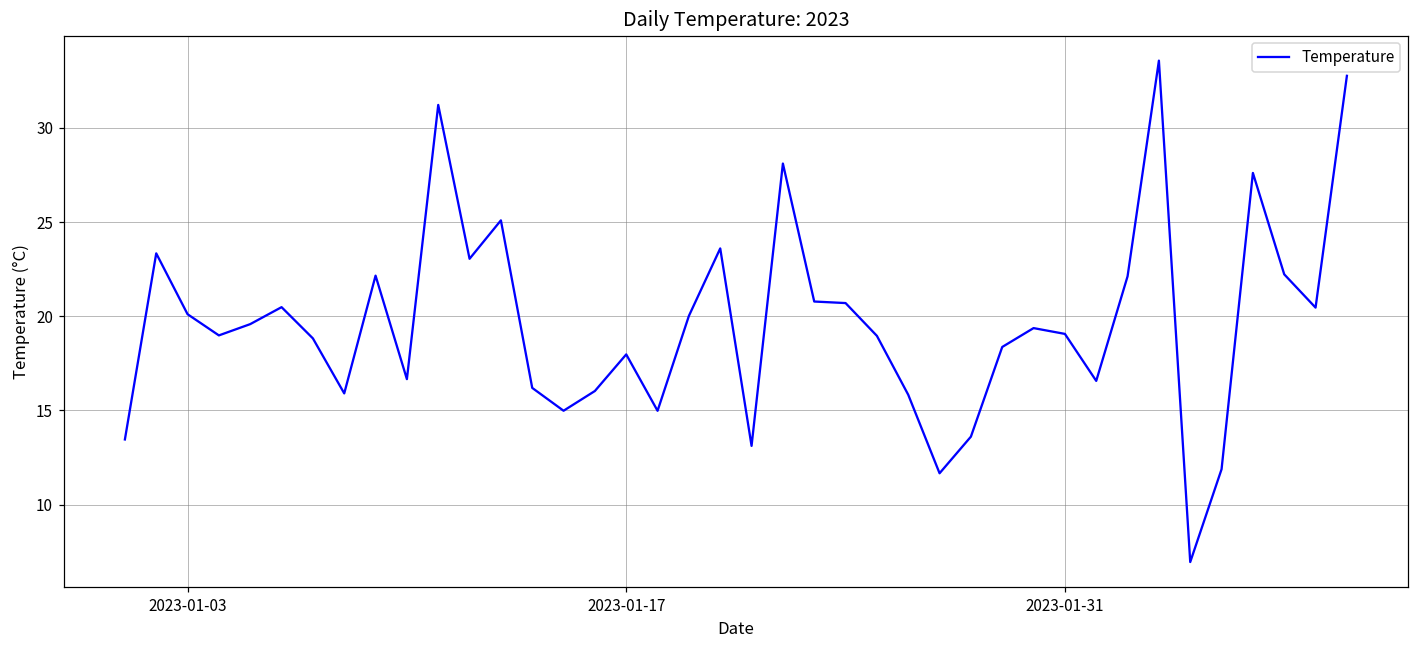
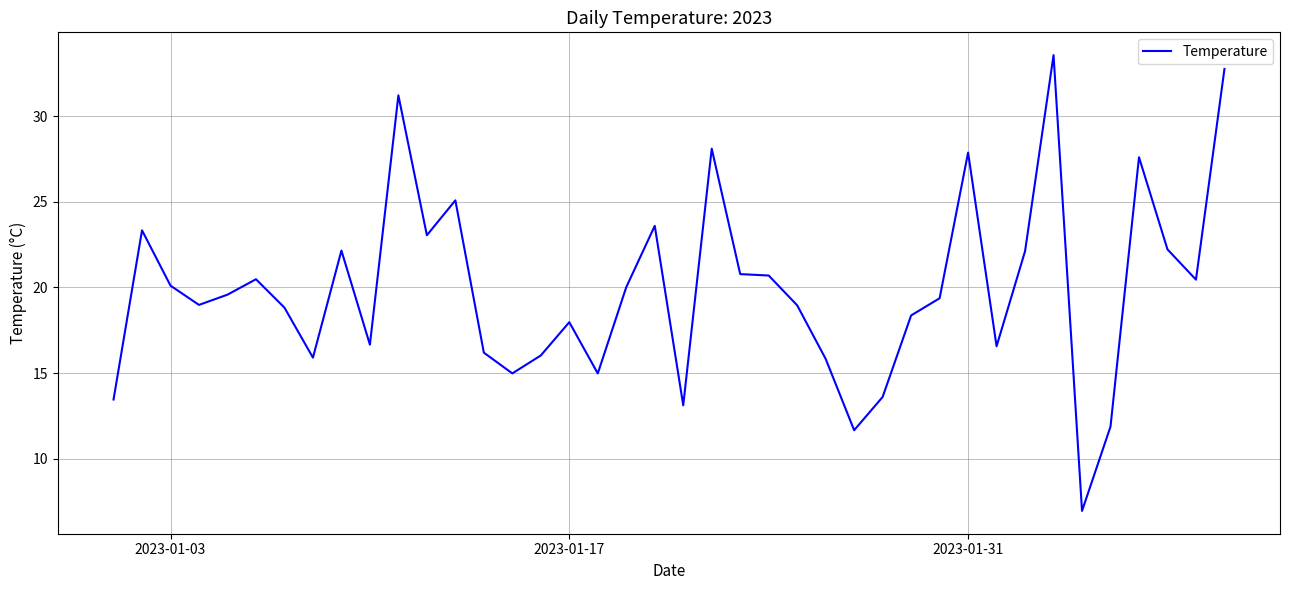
2023-01-31: 19.1 -> 27.9
